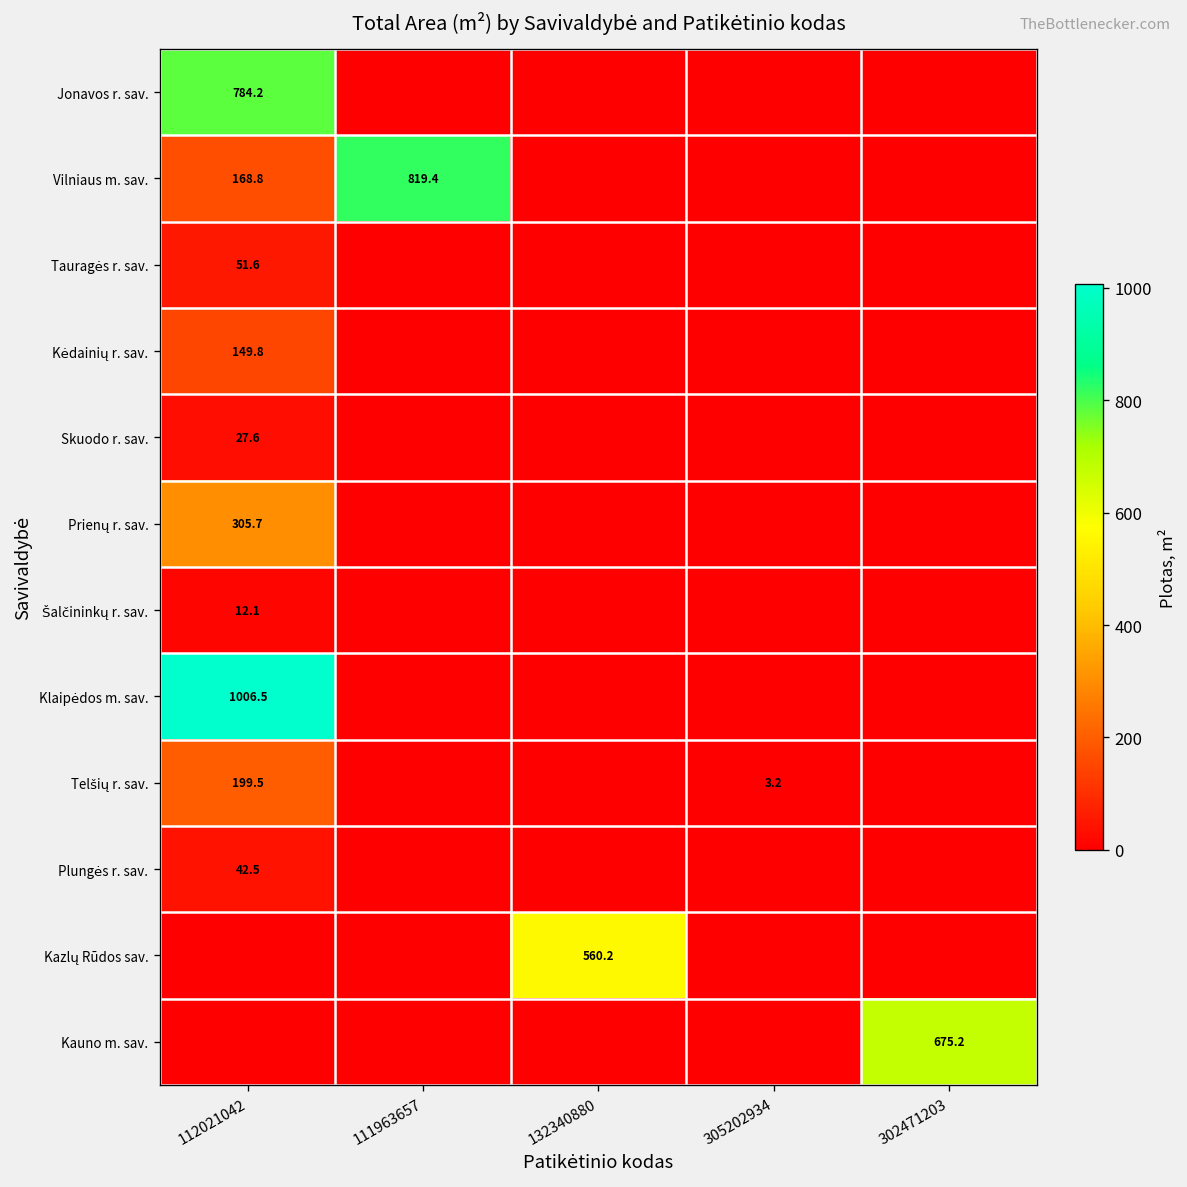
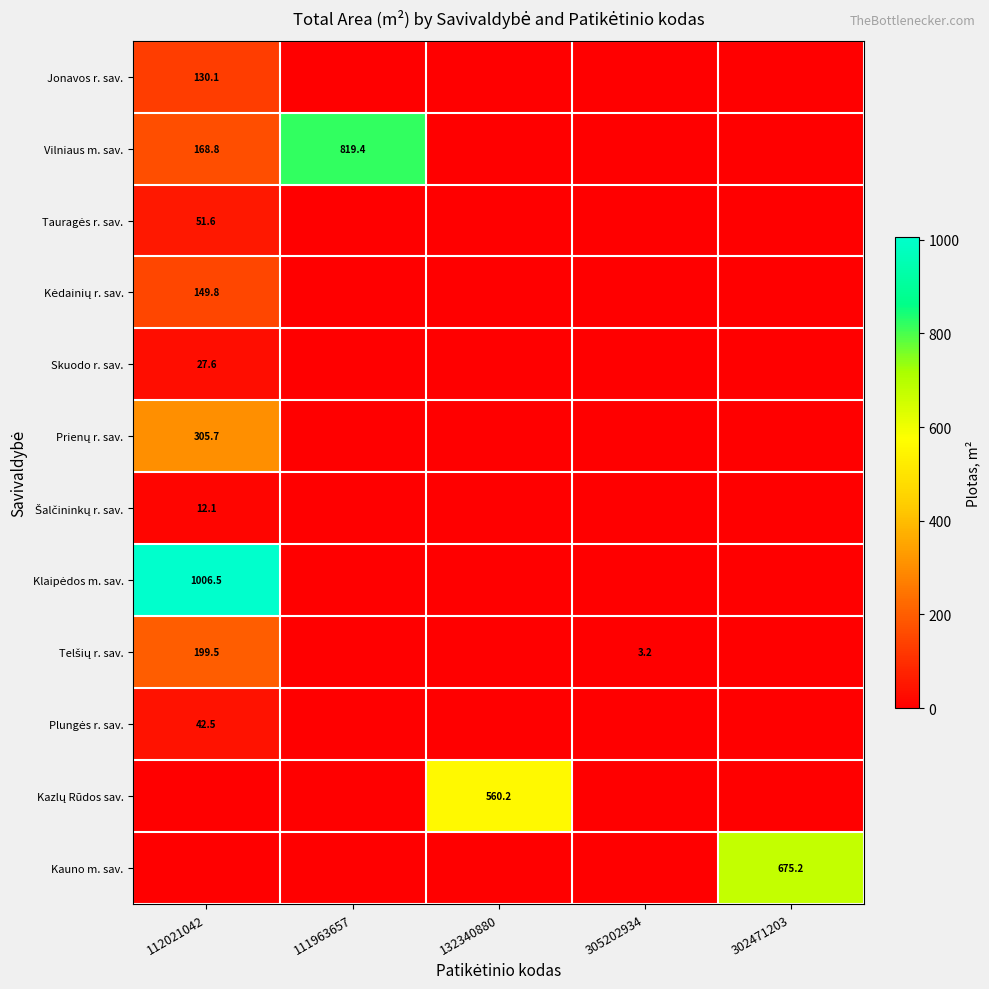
Jonavos r. sav., 112021042: 784.2 -> 130.1
